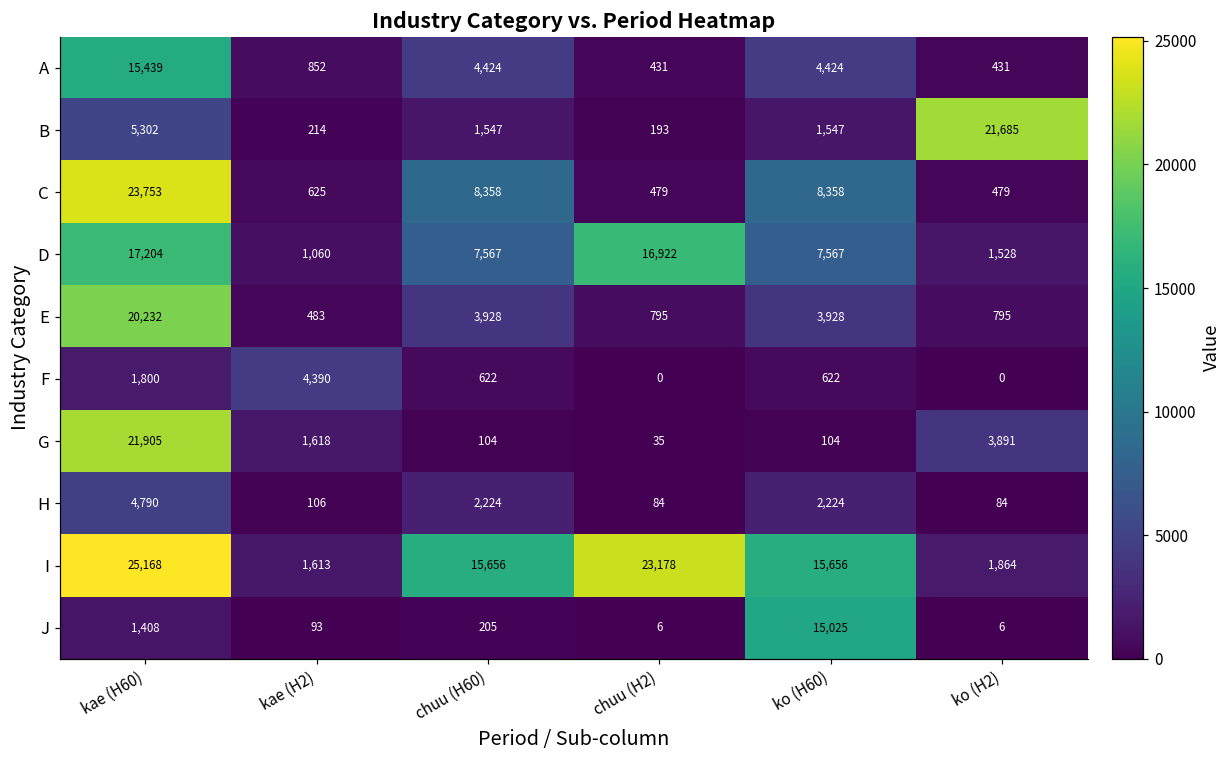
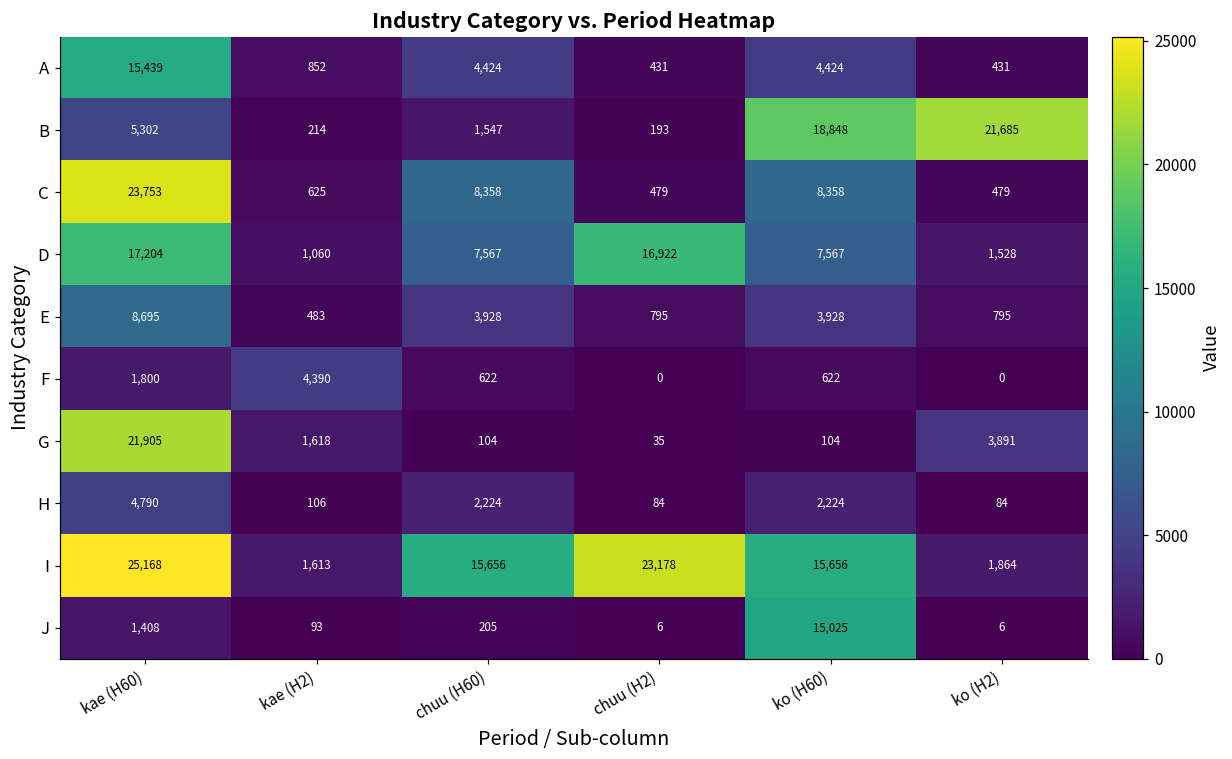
B, ko (H60): 1,547 -> 18,848
E, kae (H60): 20,232 -> 8,695
